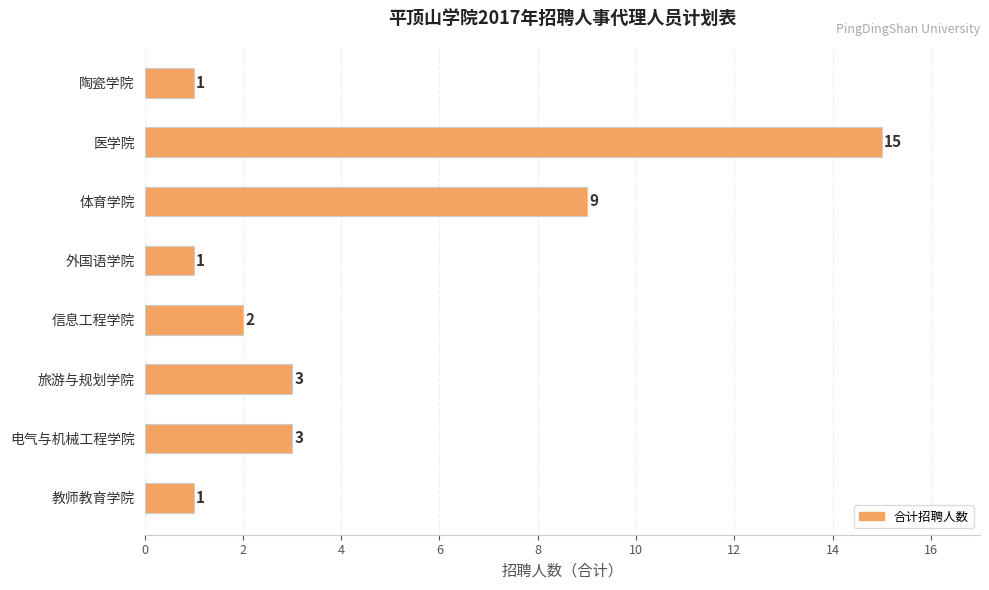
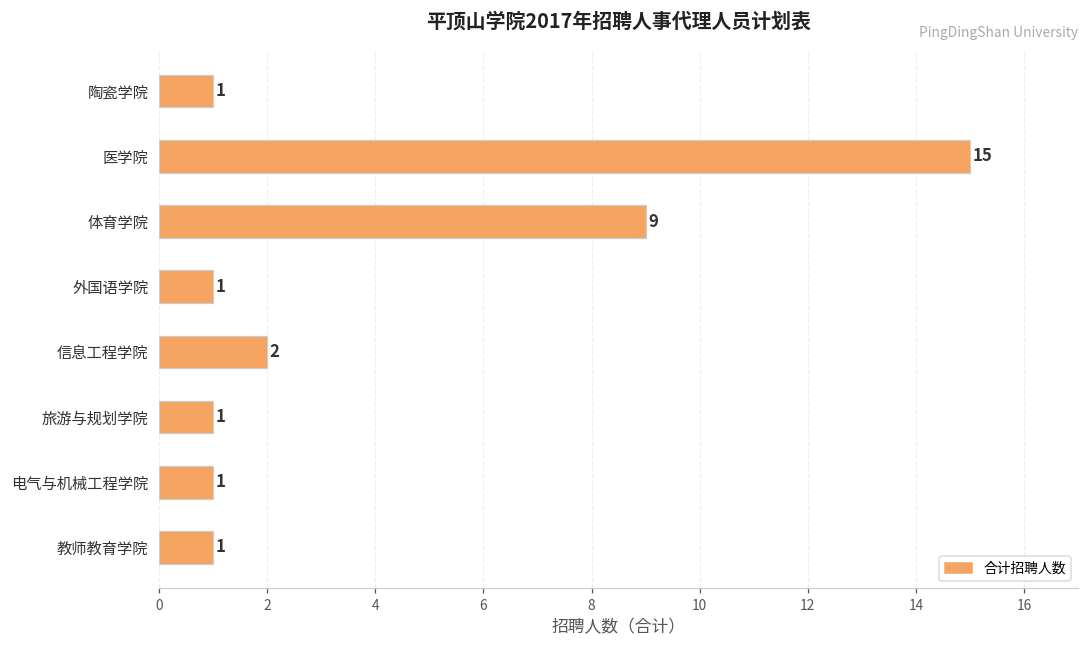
旅游与规划学院: 3 -> 1
电气与机械工程学院: 3 -> 1
